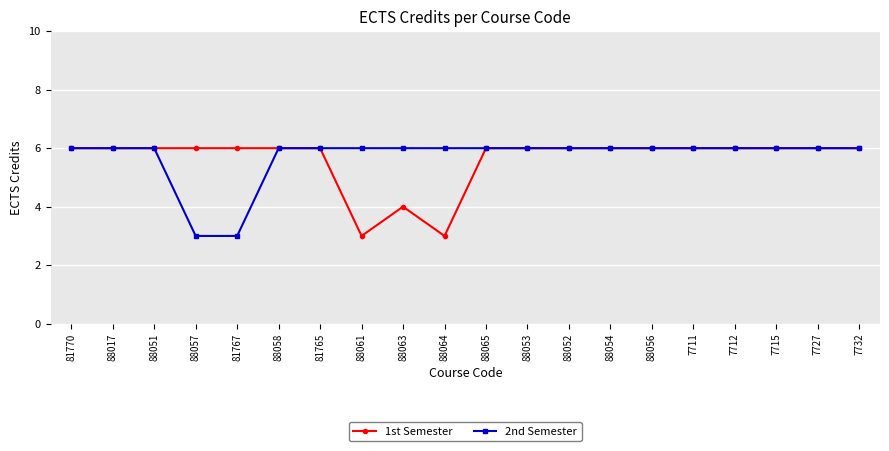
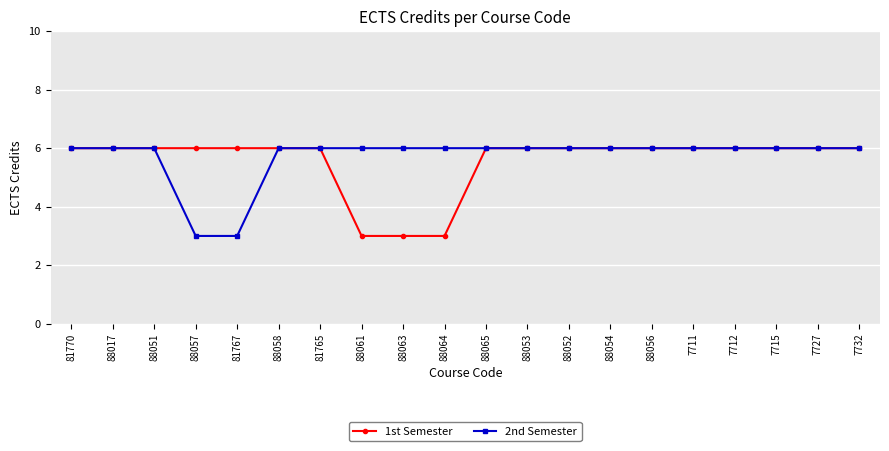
1st Semester, 88063: 4 -> 3
